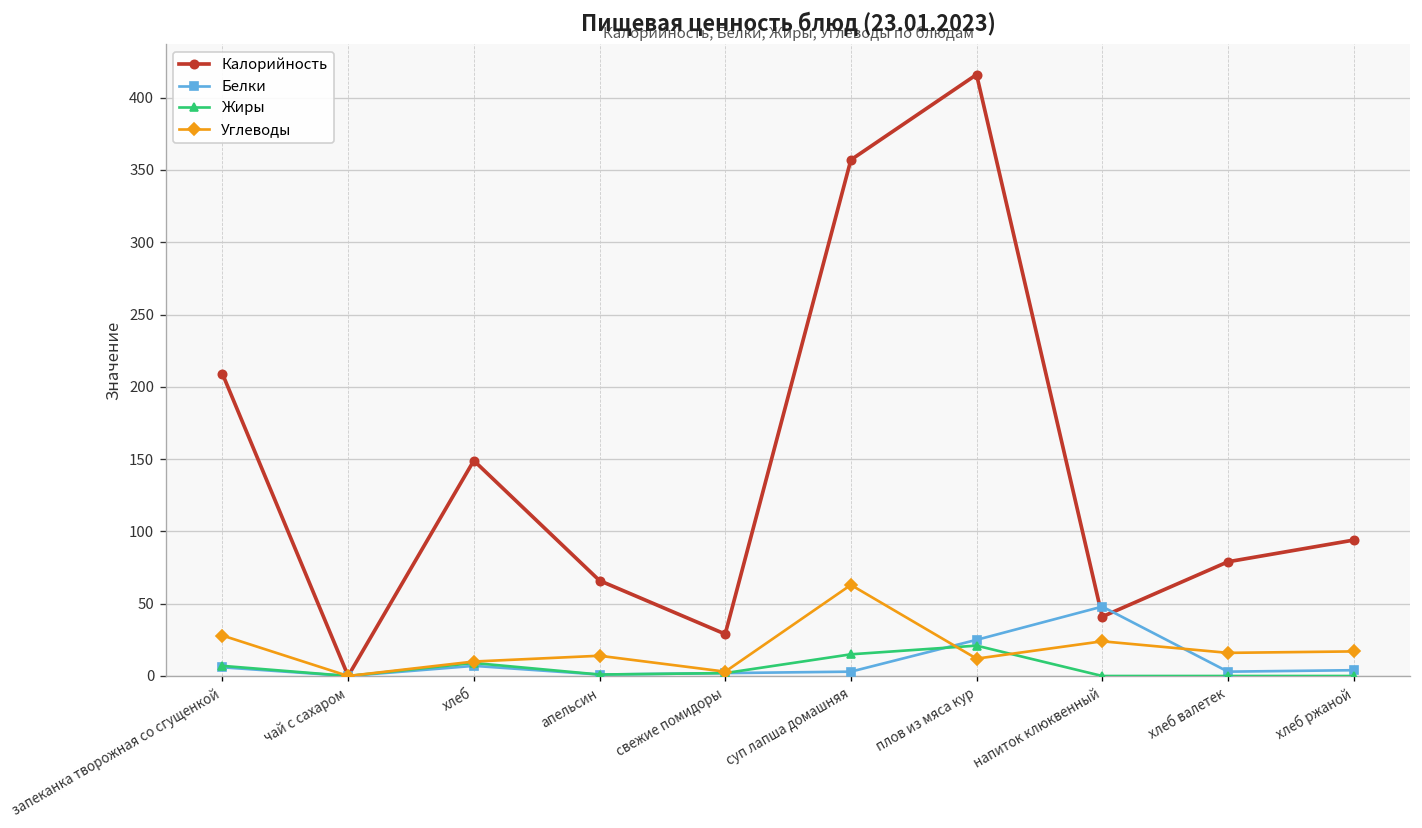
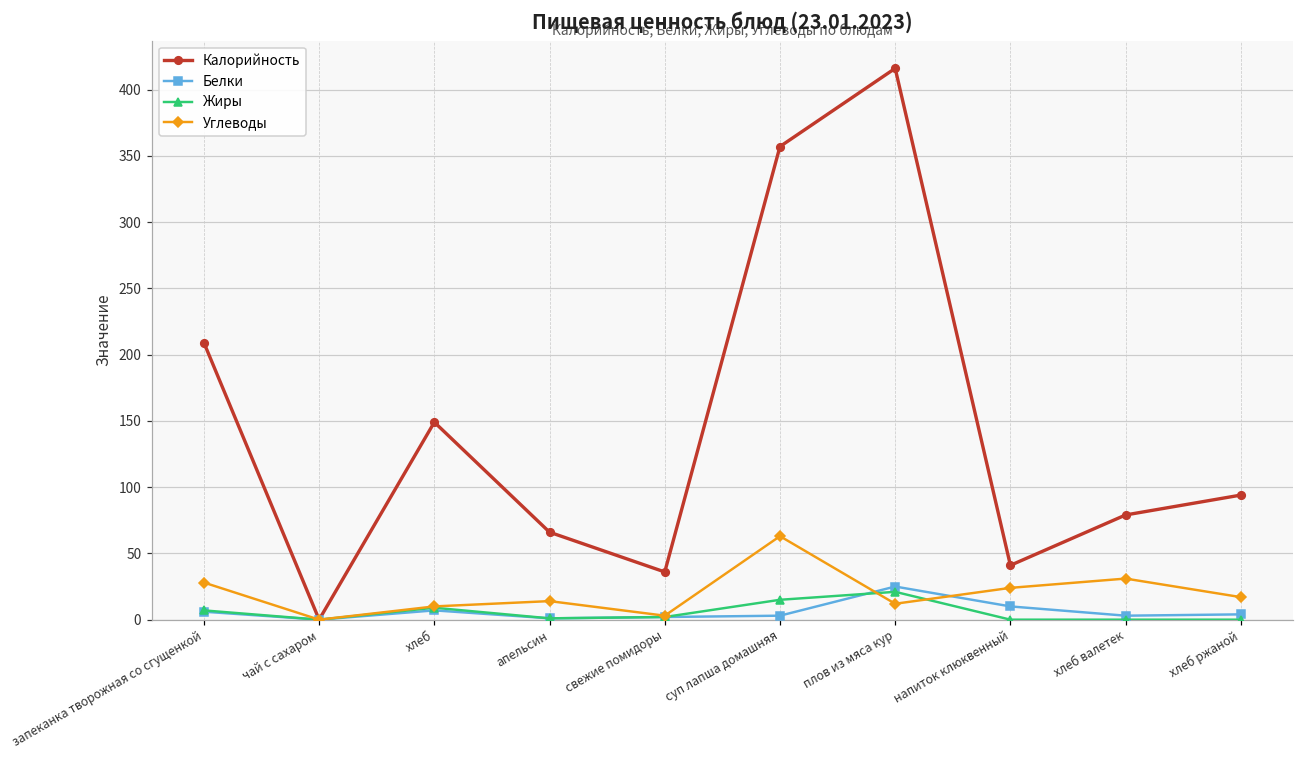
Калорийность, свежие помидоры: 29 -> 36
Белки, напиток клюквенный: 48 -> 10
Углеводы, хлеб валетек: 16 -> 31
